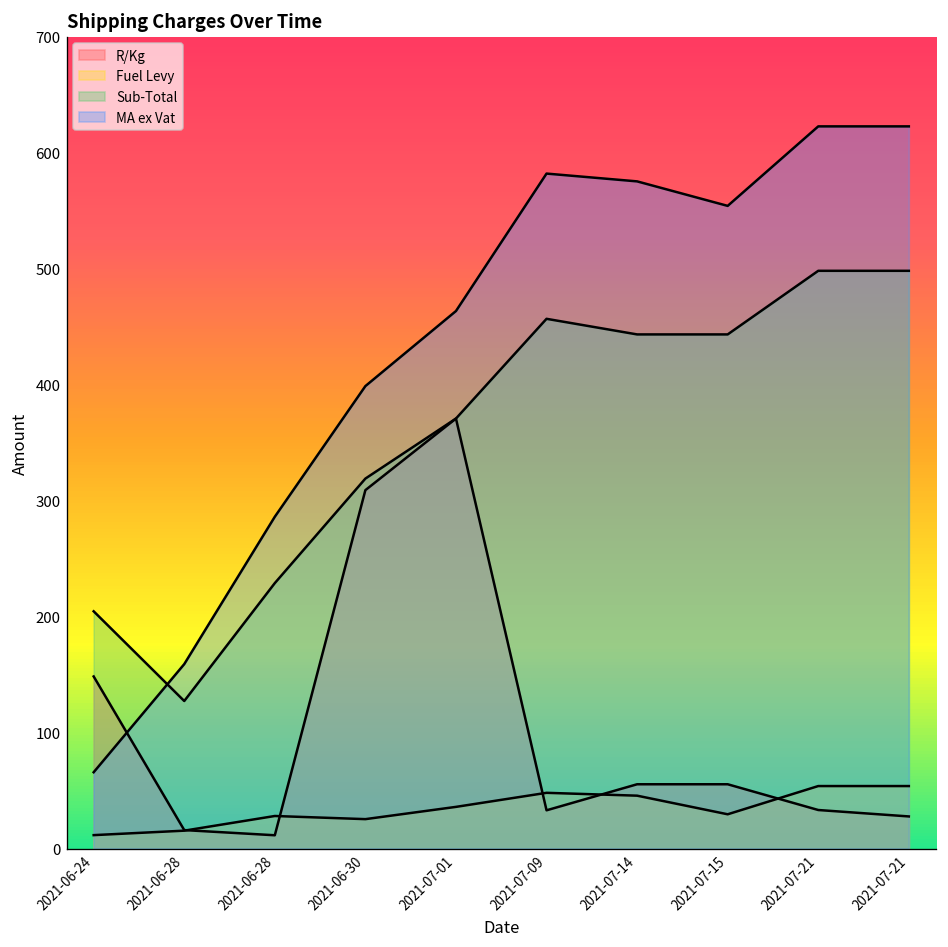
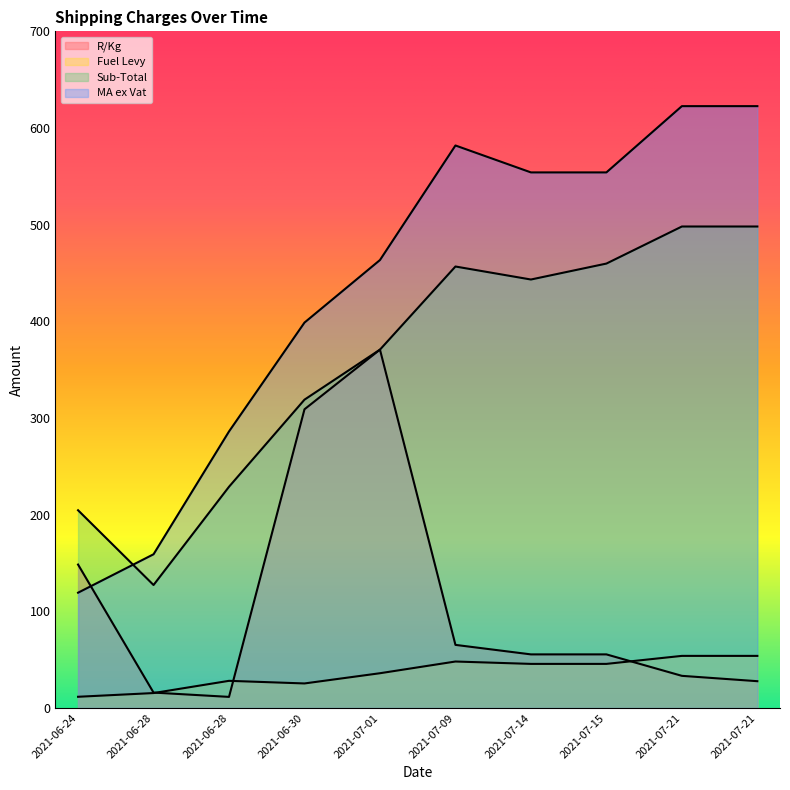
MA ex Vat, 2021-06-24: 70 -> 120
R/Kg, 2021-07-09: 30 -> 70
MA ex Vat, 2021-07-14: 580 -> 550
Fuel Levy, 2021-07-15: 30 -> 50
Sub-Total, 2021-07-15: 440 -> 460
